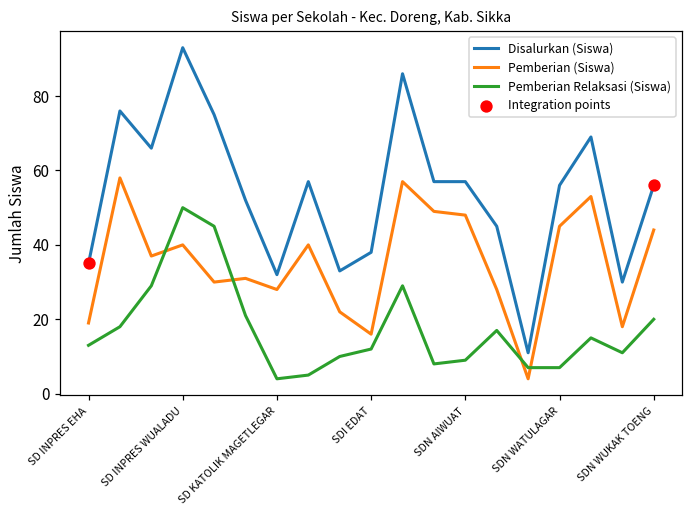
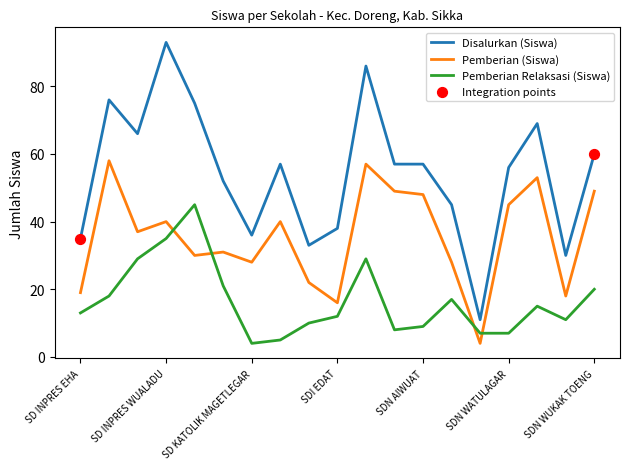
Pemberian Relaksasi (Siswa), SD INPRES WUALADU: 50 -> 35
Disalurkan (Siswa), SD KATOLIK MAGETLEGAR: 32 -> 36
Disalurkan (Siswa), SDN WUKAK TOENG: 56 -> 60
Pemberian (Siswa), SDN WUKAK TOENG: 44 -> 49
